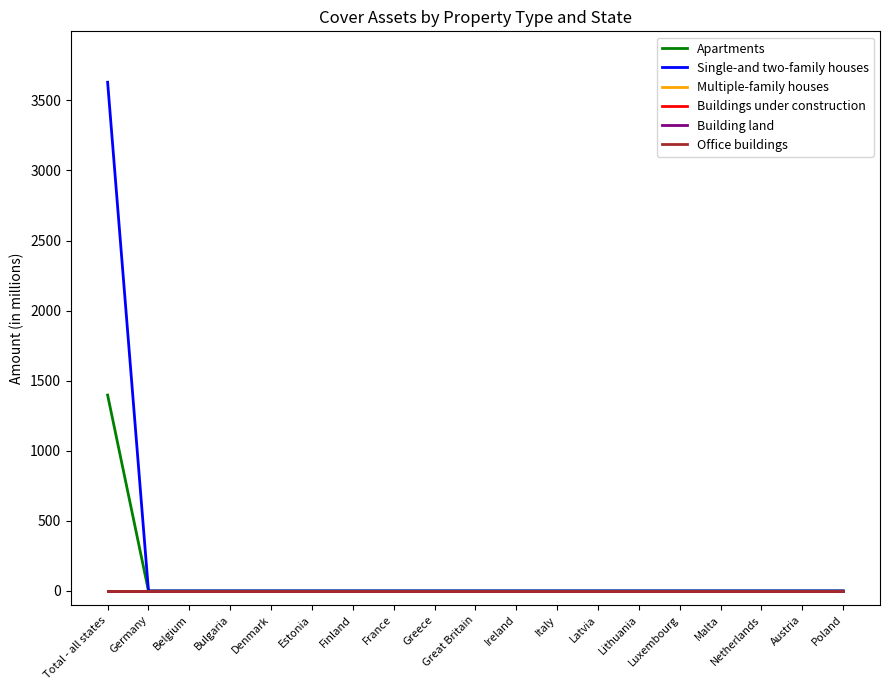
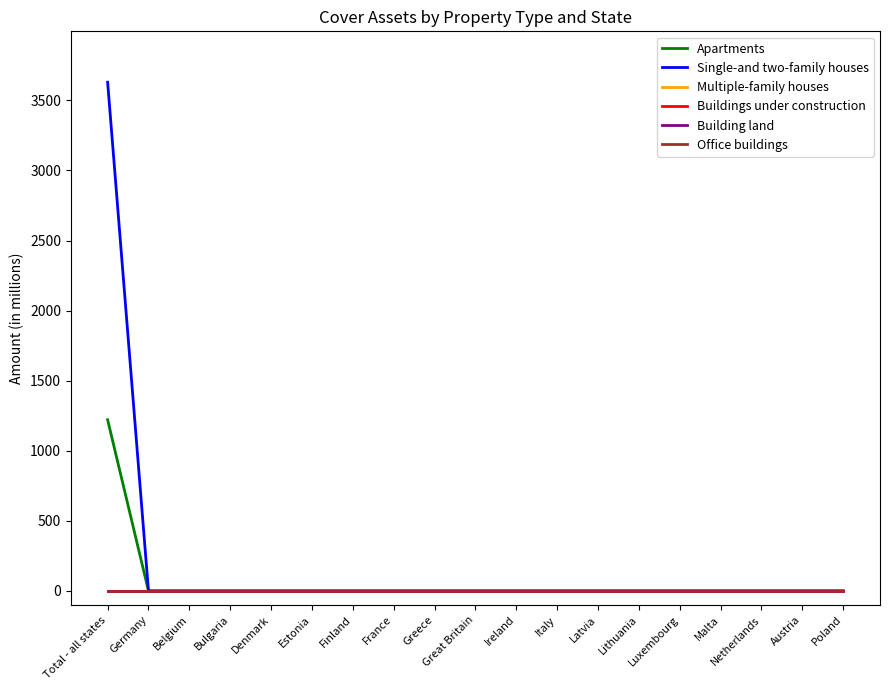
Apartments, Total - all states: 1400 -> 1220
